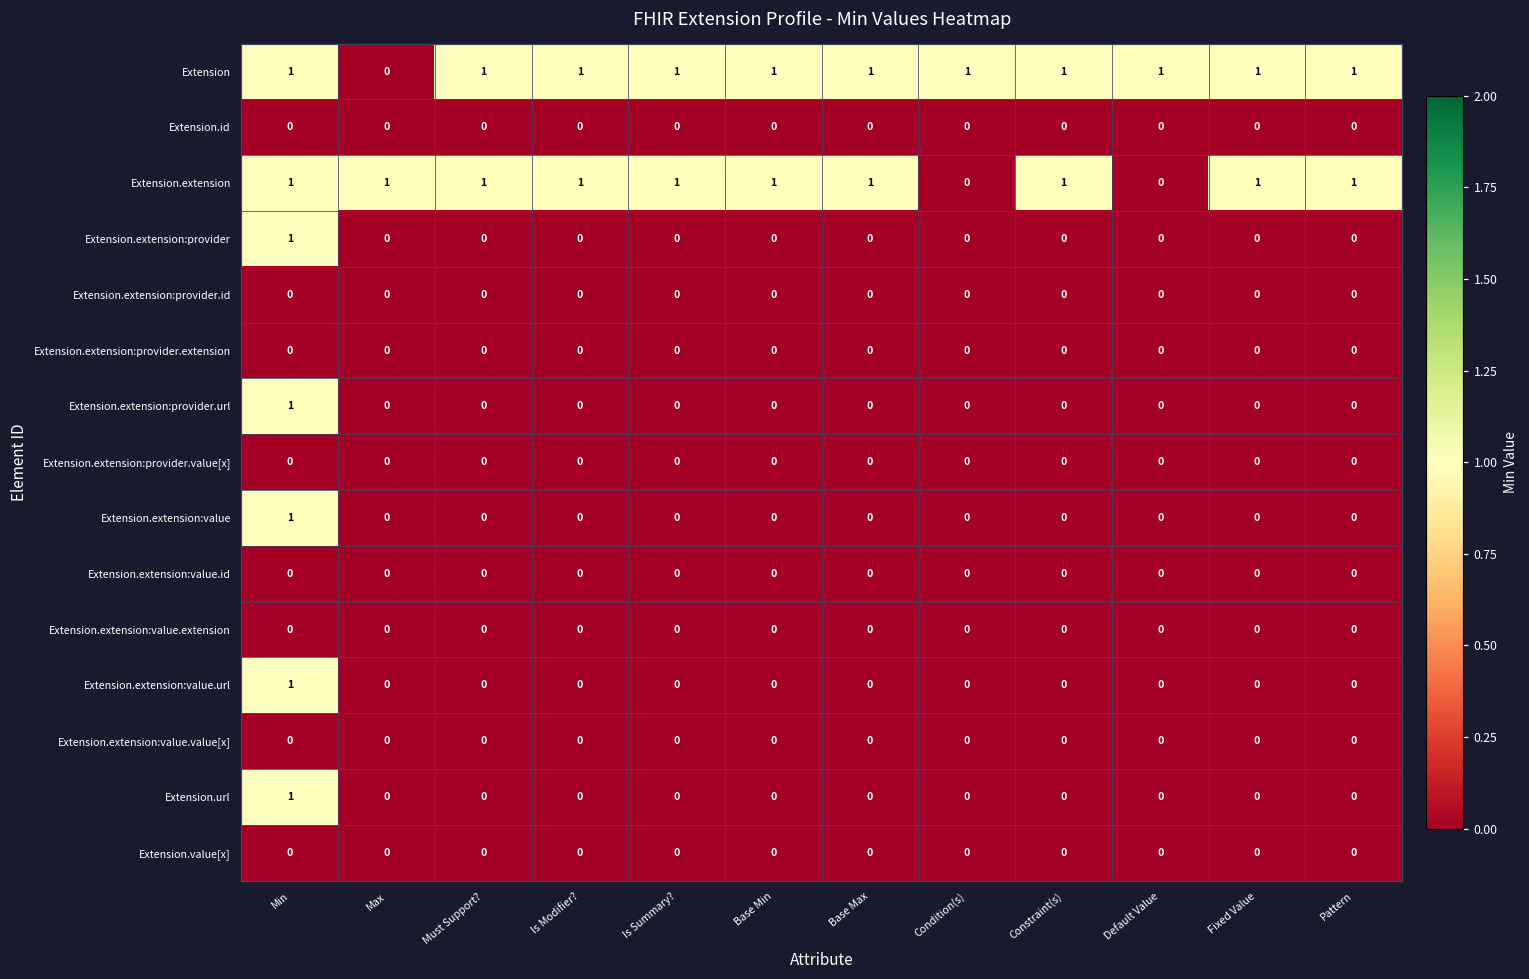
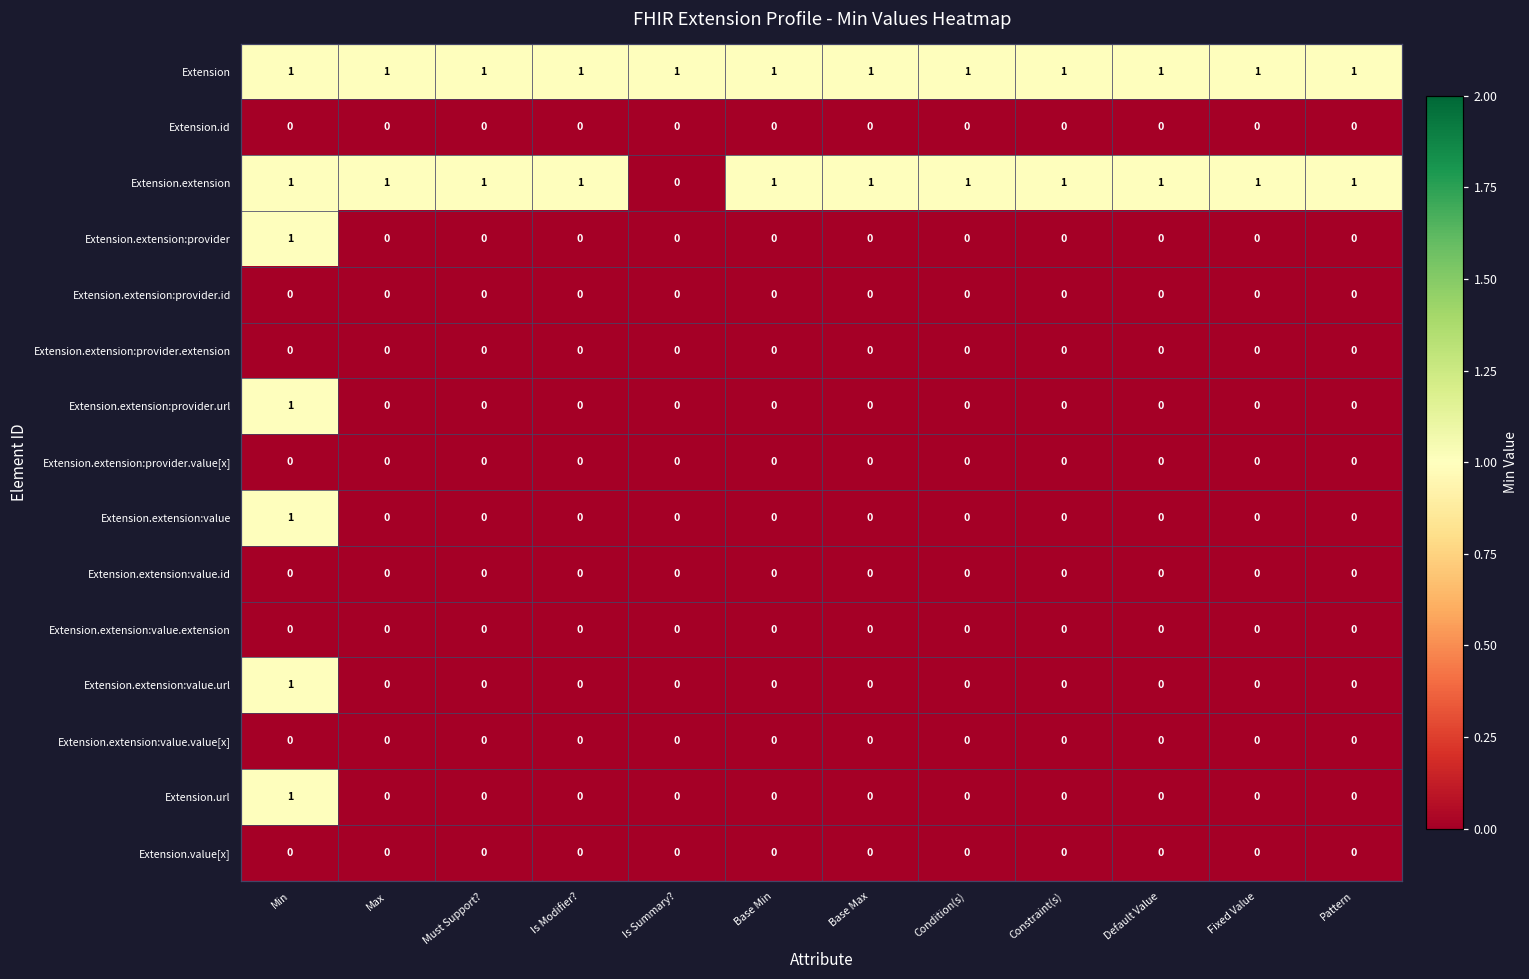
Extension, Max: 0 -> 1
Extension.extension, Is Summary?: 1 -> 0
Extension.extension, Condition(s): 0 -> 1
Extension.extension, Default Value: 0 -> 1
